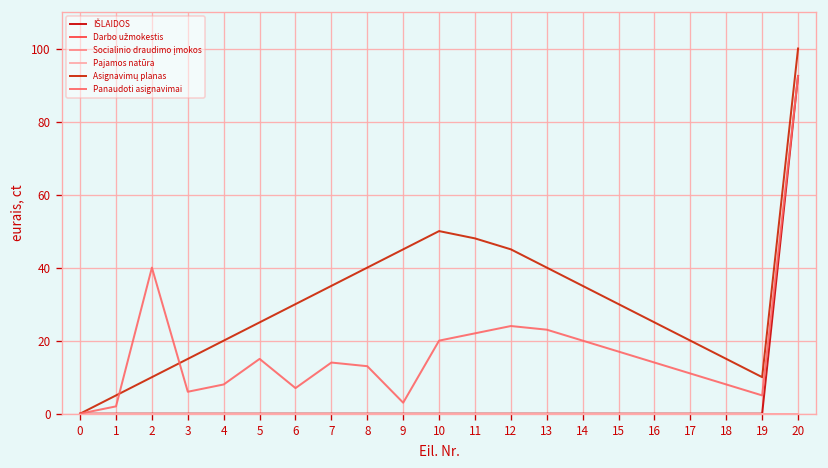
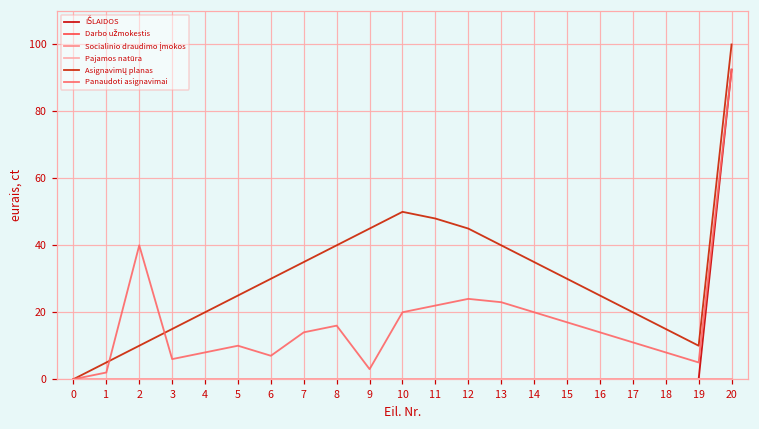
Panaudoti asignavimai, 5: 15 -> 10
Panaudoti asignavimai, 8: 13 -> 16
